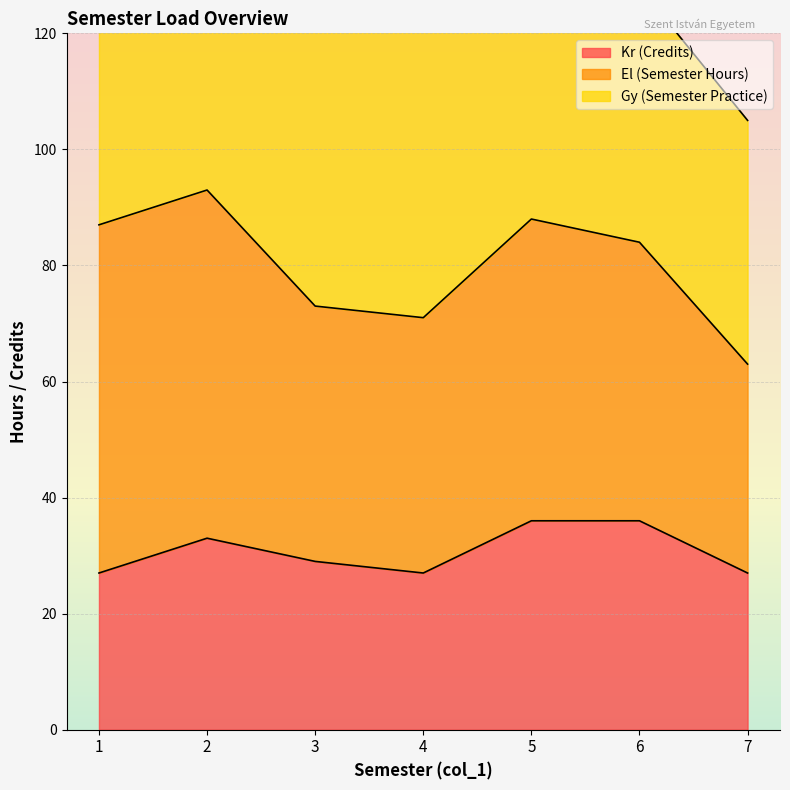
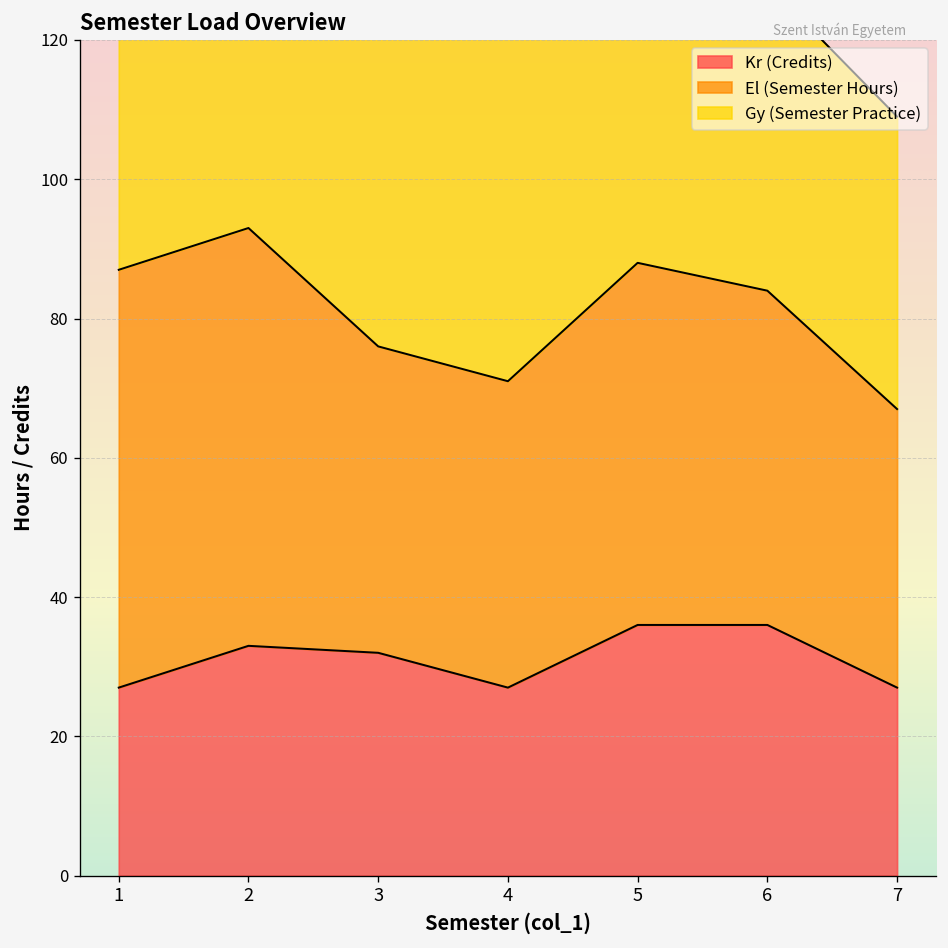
Kr (Credits), 3: 29 -> 32
El (Semester Hours), 7: 36 -> 40
